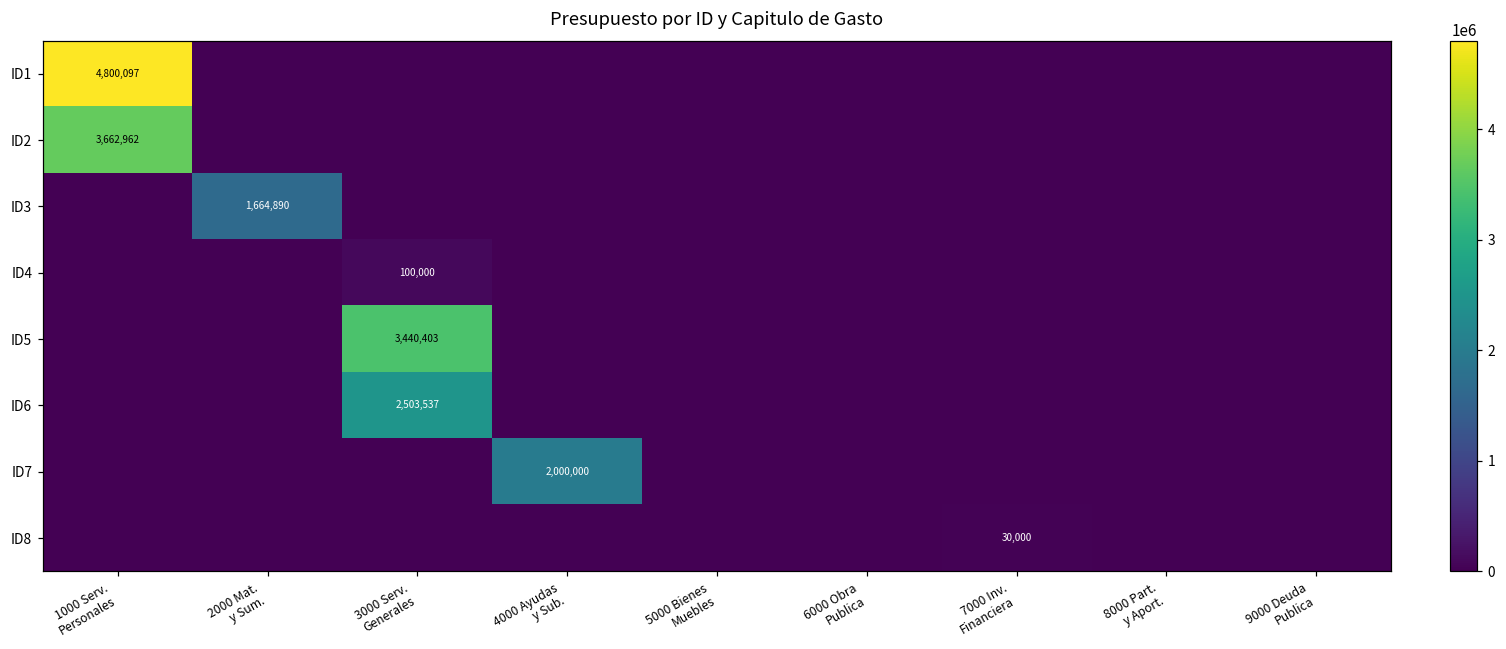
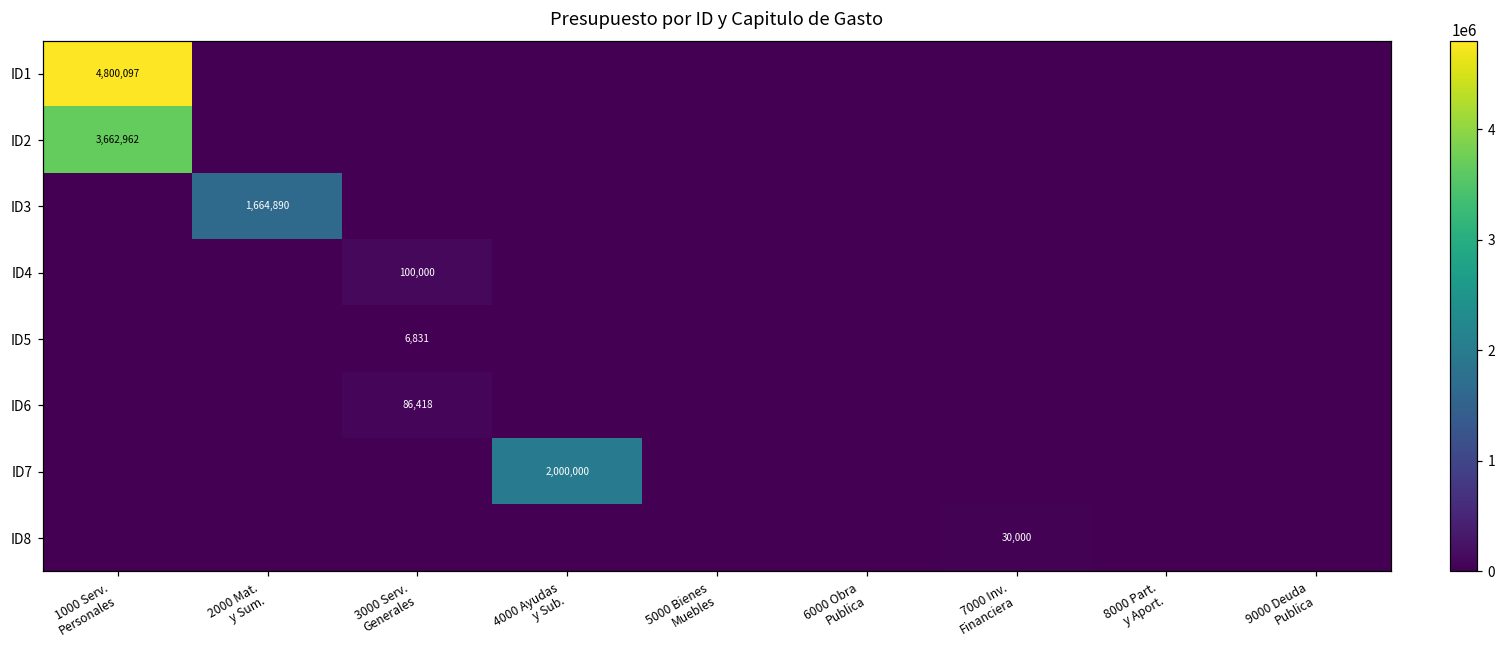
ID5, 3000 Serv. Generales: 3,440,403 -> 6,831
ID6, 3000 Serv. Generales: 2,503,537 -> 86,418
